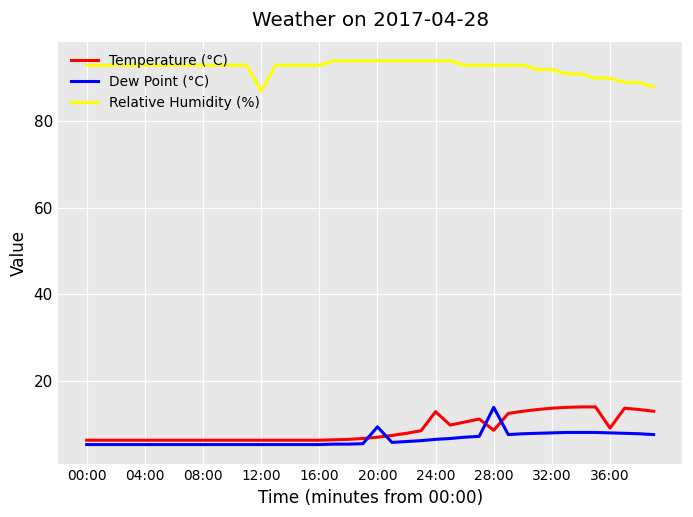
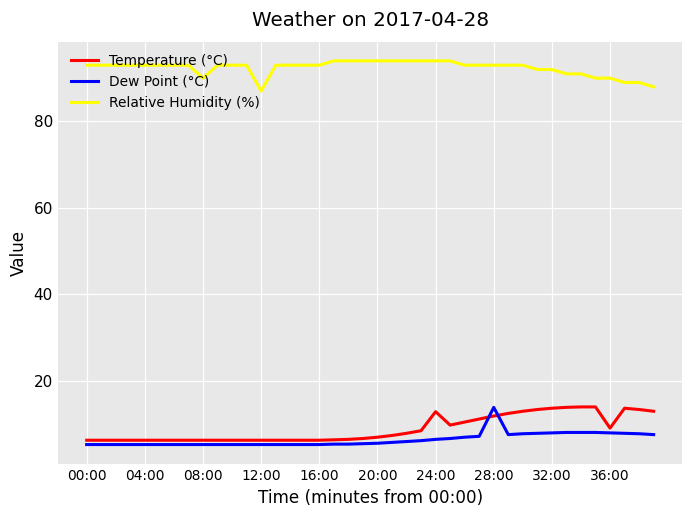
Relative Humidity (%), 08:00: 93 -> 90
Dew Point (°C), 20:00: 9 -> 6
Temperature (°C), 28:00: 9 -> 12
